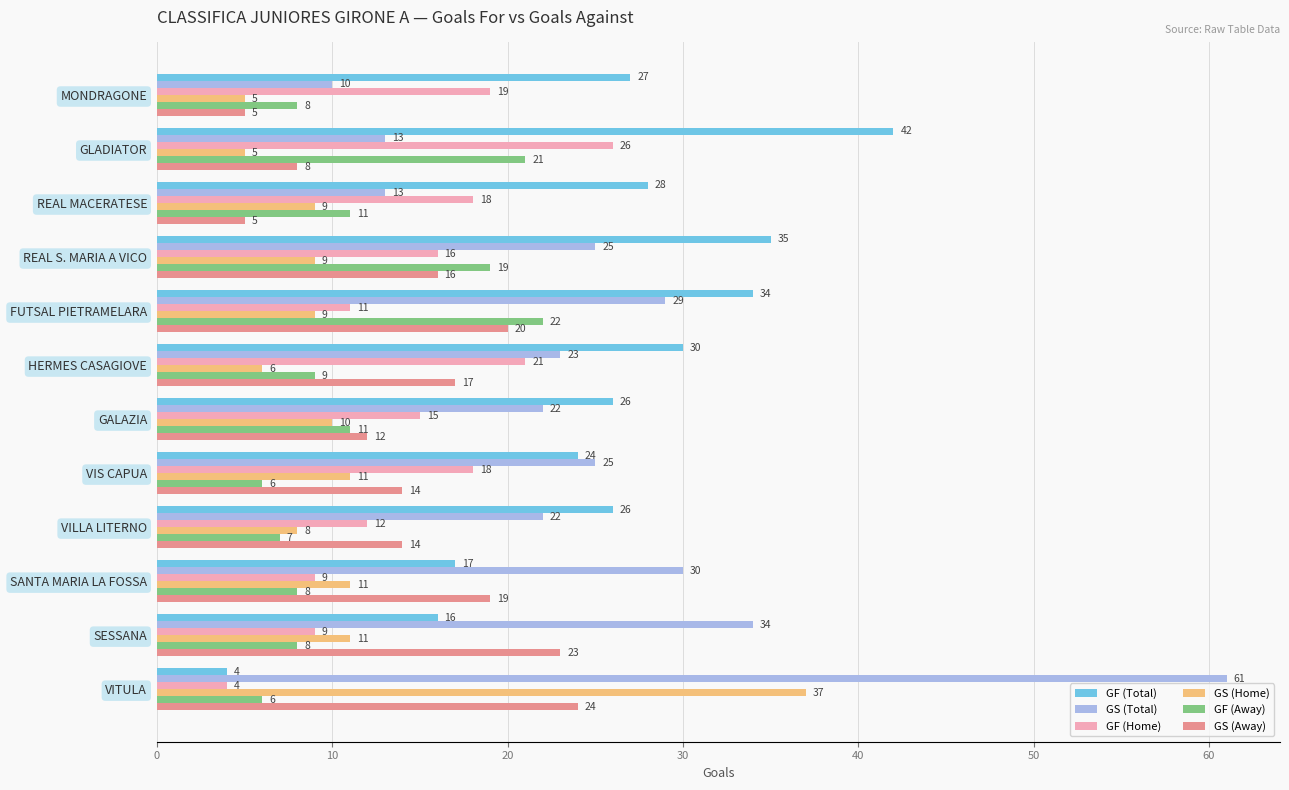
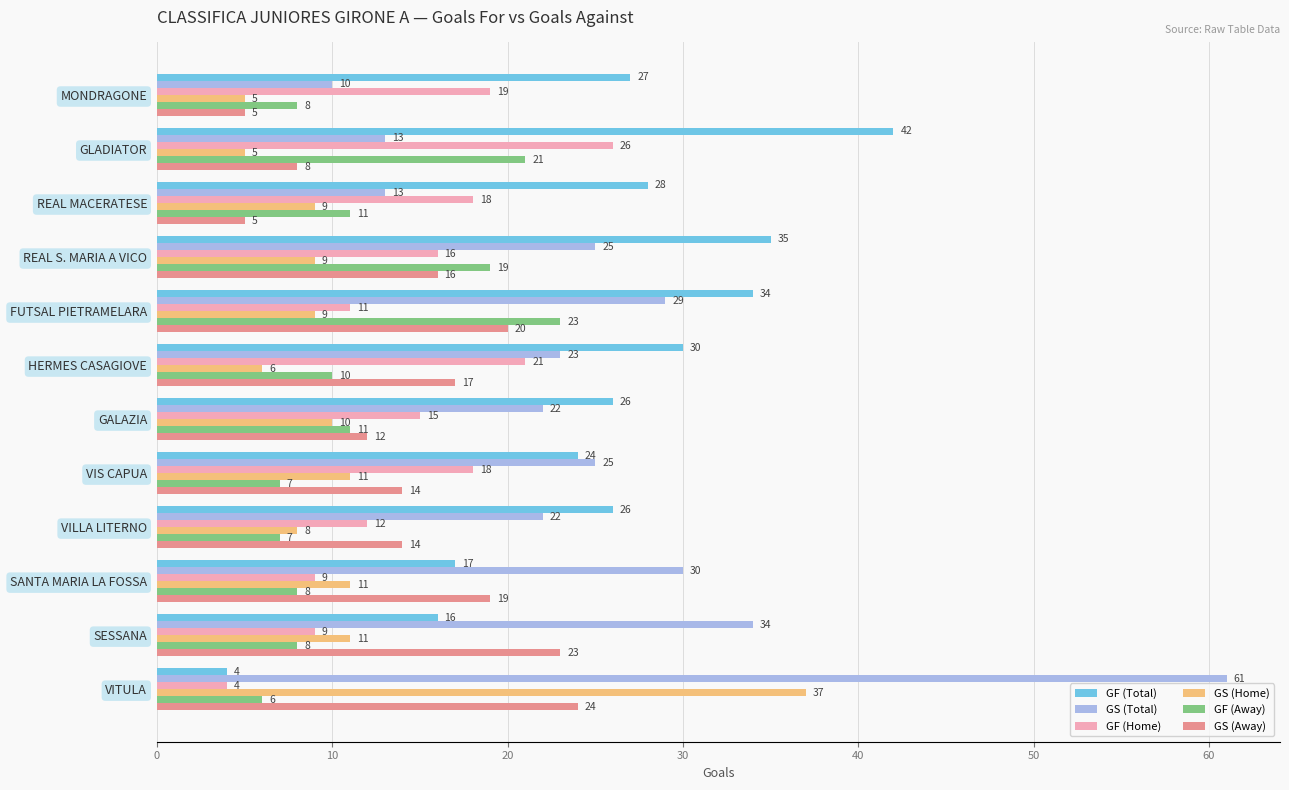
GF (Away), FUTSAL PIETRAMELARA: 22 -> 23
GF (Away), HERMES CASAGIOVE: 9 -> 10
GF (Away), VIS CAPUA: 6 -> 7
